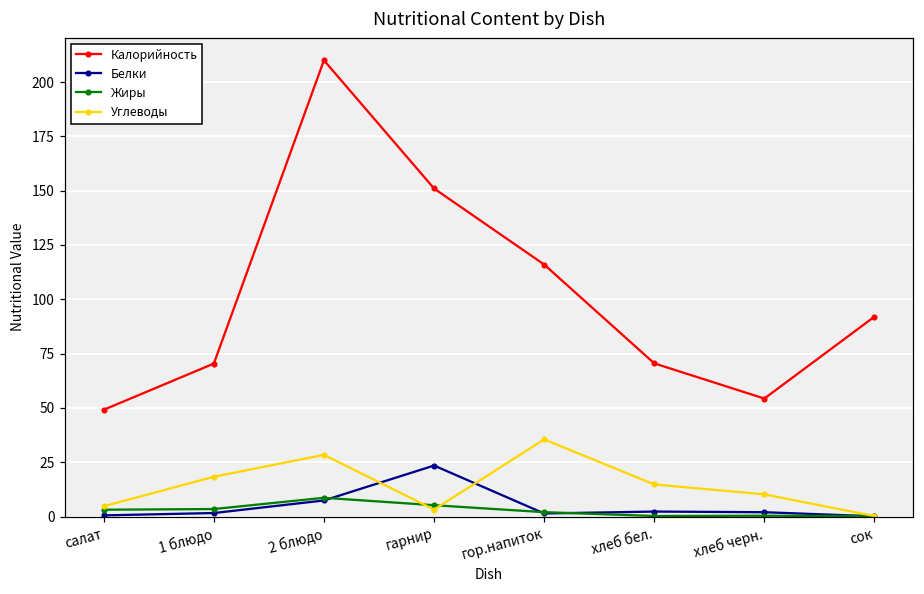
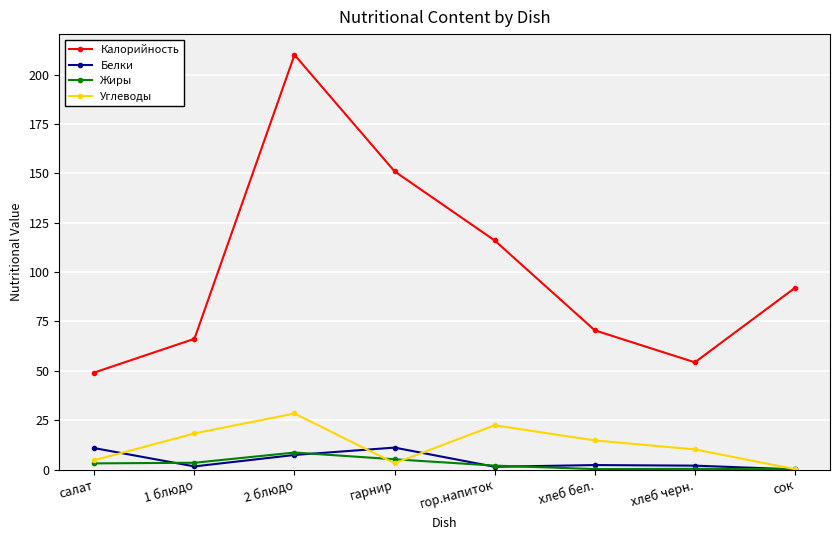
Белки, салат: 1 -> 11
Калорийность, 1 блюдо: 70 -> 66
Белки, гарнир: 23 -> 11
Углеводы, гор.напиток: 36 -> 22
